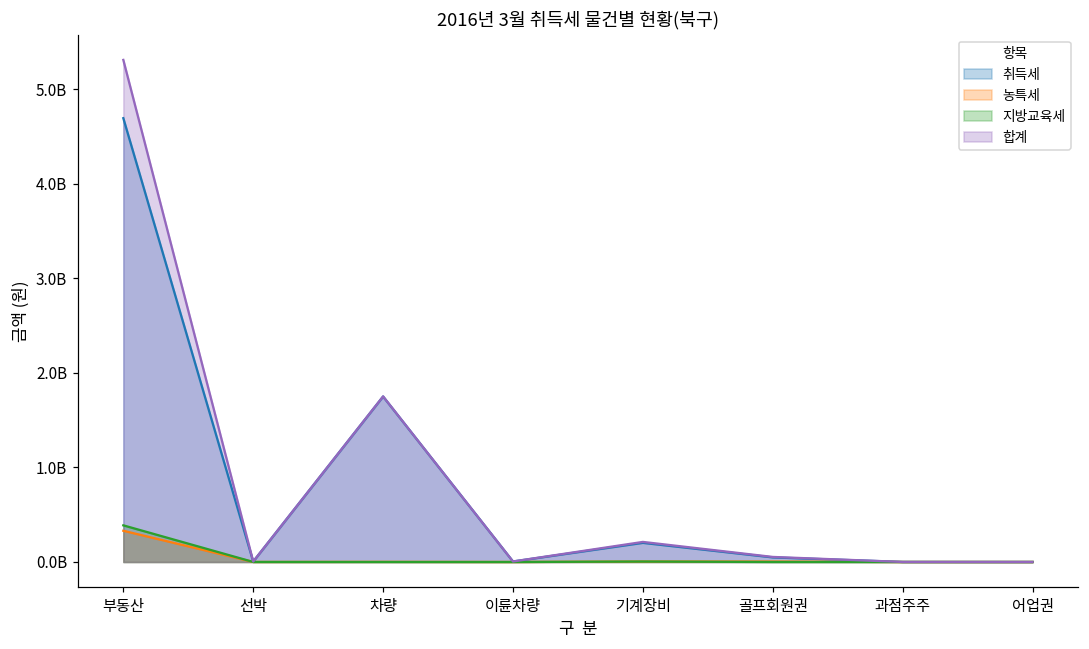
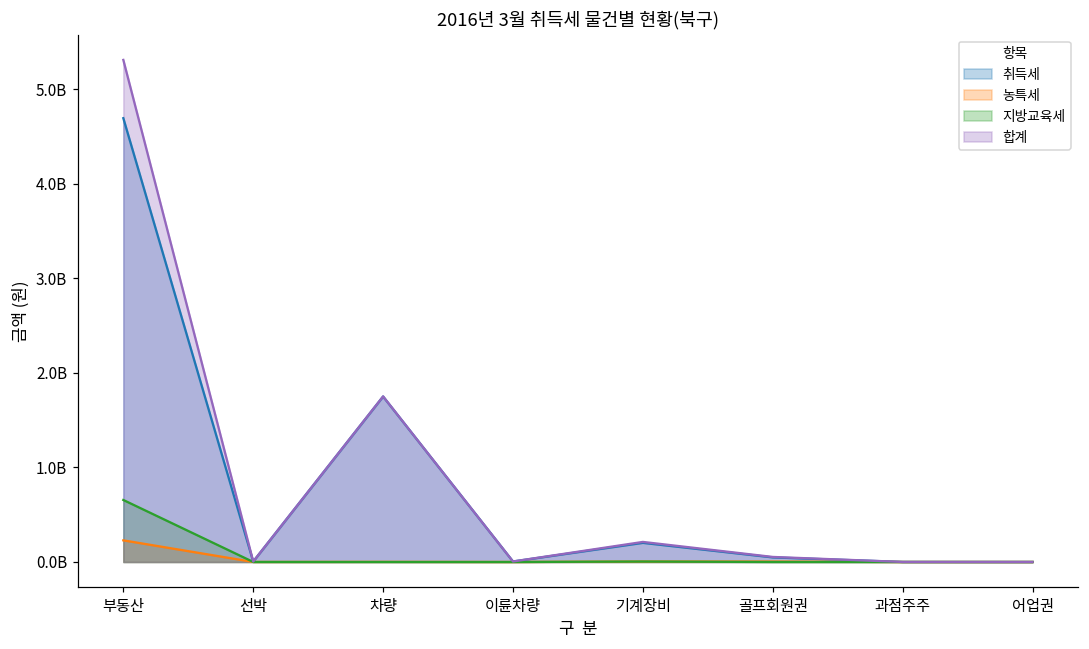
농특세, 부동산: 300000000 -> 200000000
지방교육세, 부동산: 400000000 -> 700000000
